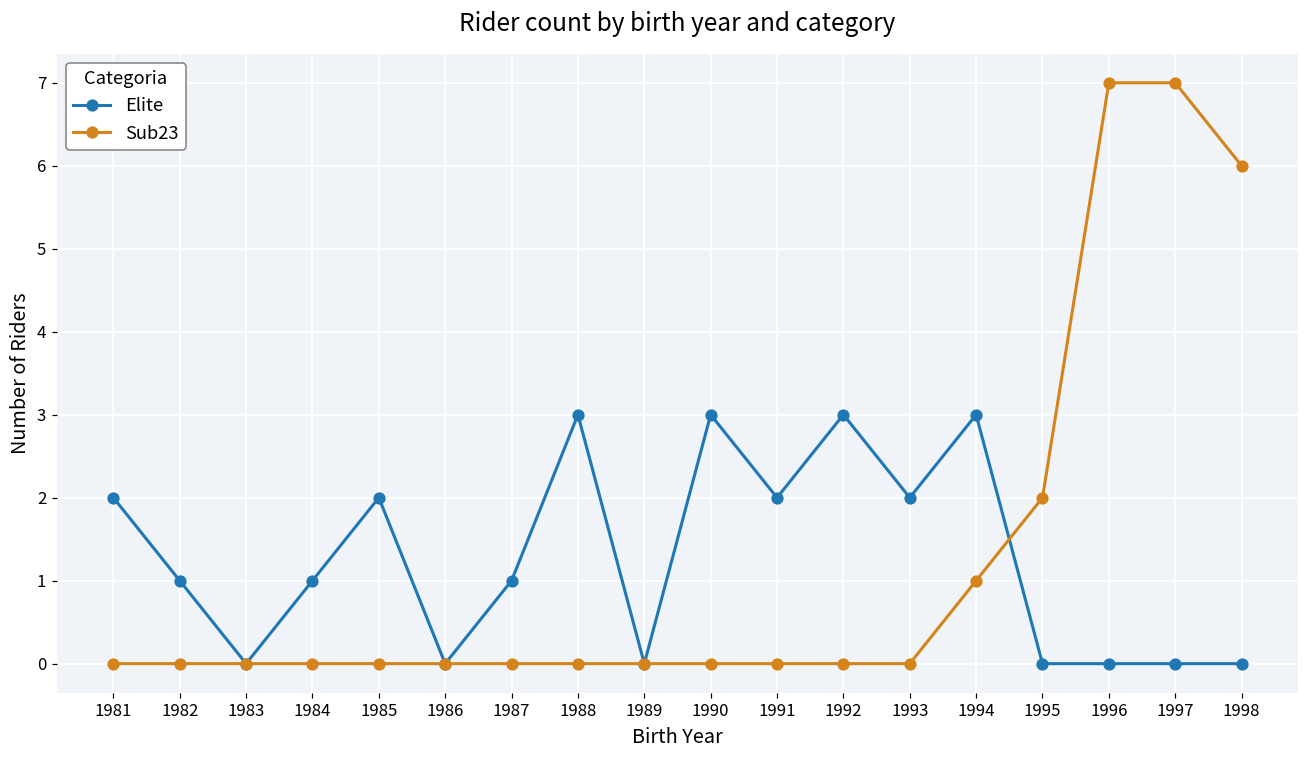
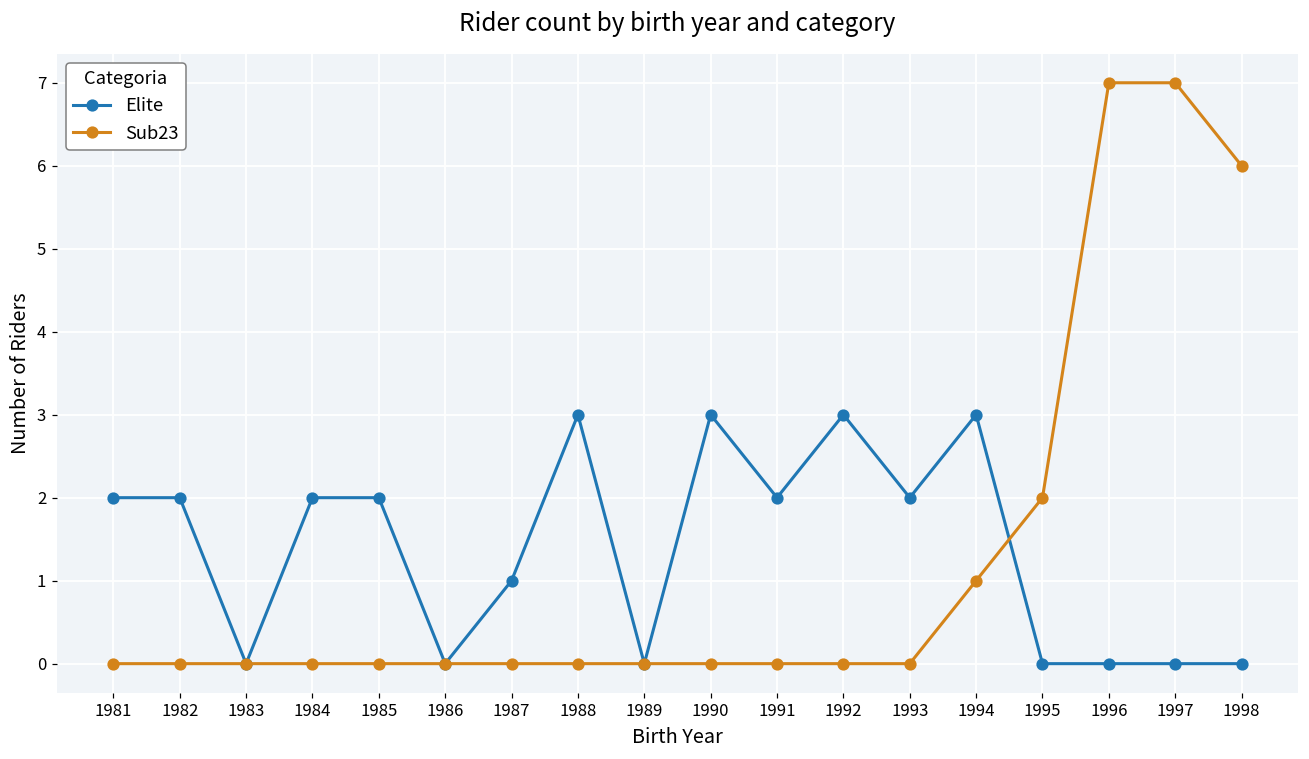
Elite, 1982: 1 -> 2
Elite, 1984: 1 -> 2
